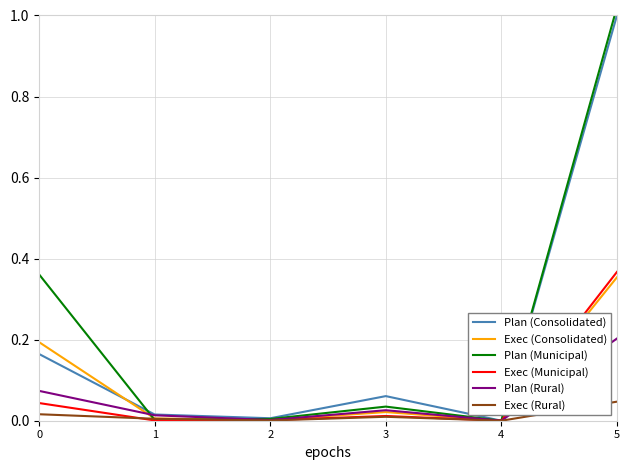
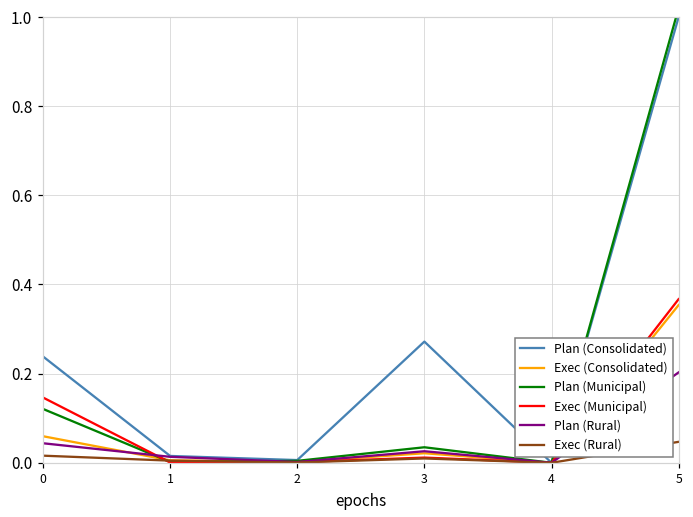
Plan (Consolidated), 0: 0.16 -> 0.24
Exec (Consolidated), 0: 0.19 -> 0.06
Plan (Municipal), 0: 0.36 -> 0.12
Exec (Municipal), 0: 0.04 -> 0.15
Plan (Rural), 0: 0.07 -> 0.04
Plan (Consolidated), 3: 0.06 -> 0.27
